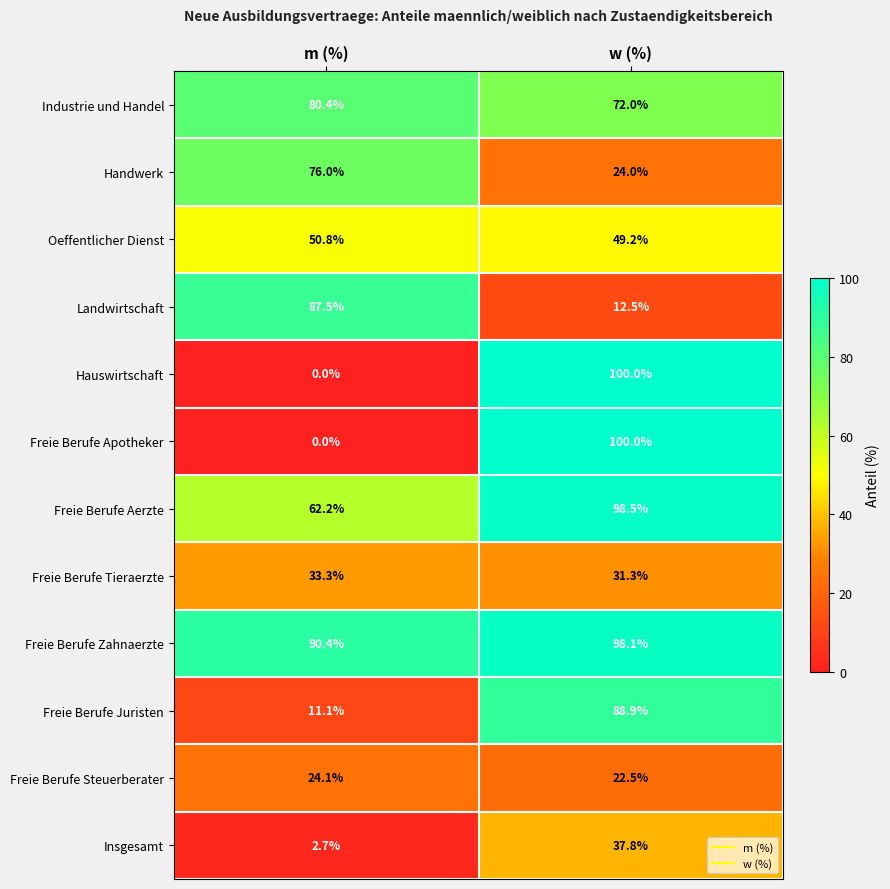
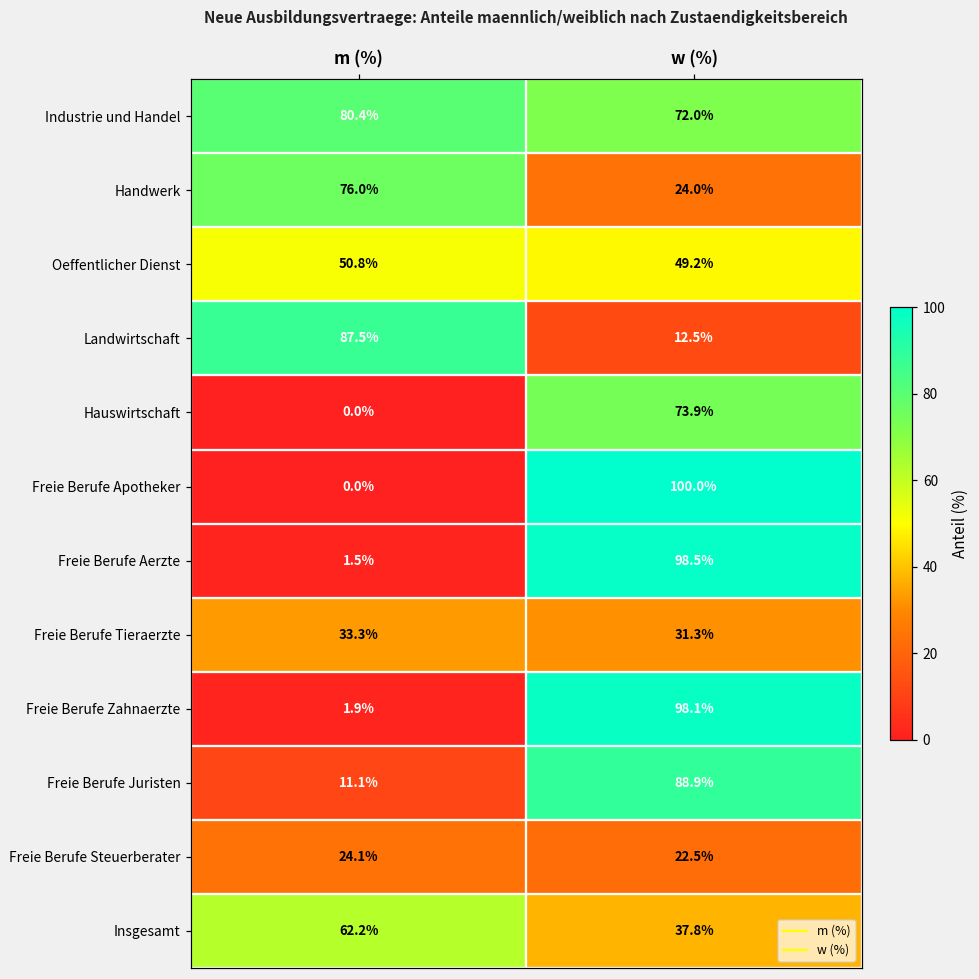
Hauswirtschaft, w (%): 100.0% -> 73.9%
Freie Berufe Aerzte, m (%): 62.2% -> 1.5%
Freie Berufe Zahnaerzte, m (%): 90.4% -> 1.9%
Insgesamt, m (%): 2.7% -> 62.2%
